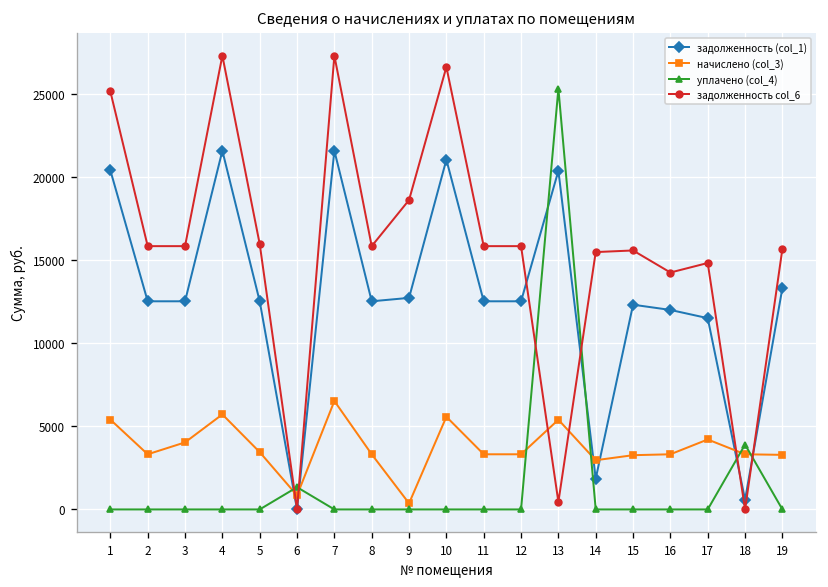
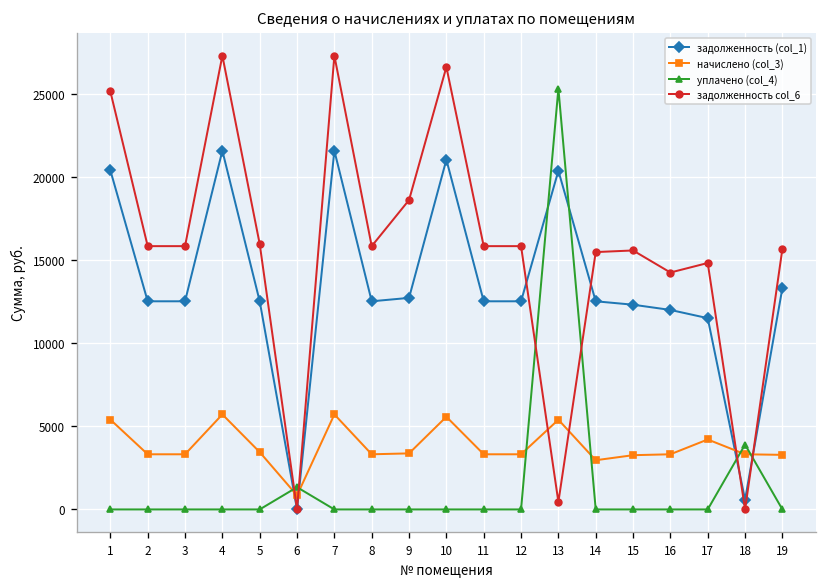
начислено (col_3), 3: 4000 -> 3300
начислено (col_3), 7: 6500 -> 5700
начислено (col_3), 9: 400 -> 3400
задолженность (col_1), 14: 1900 -> 12500
